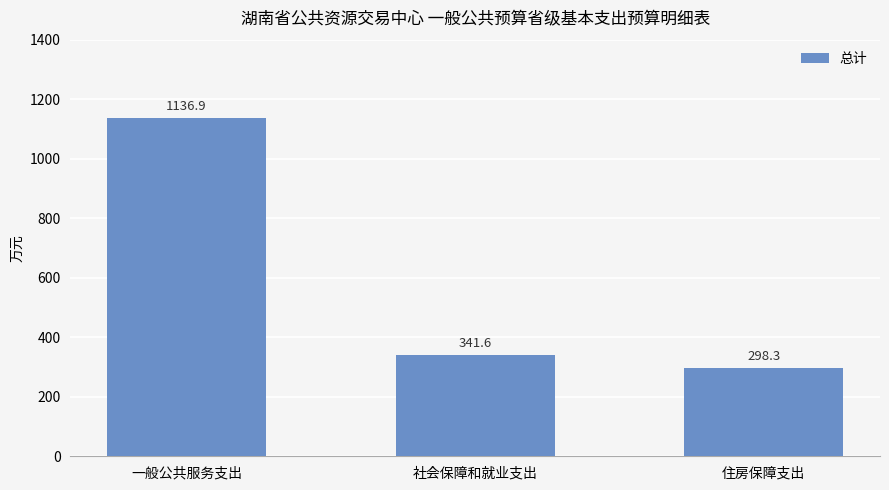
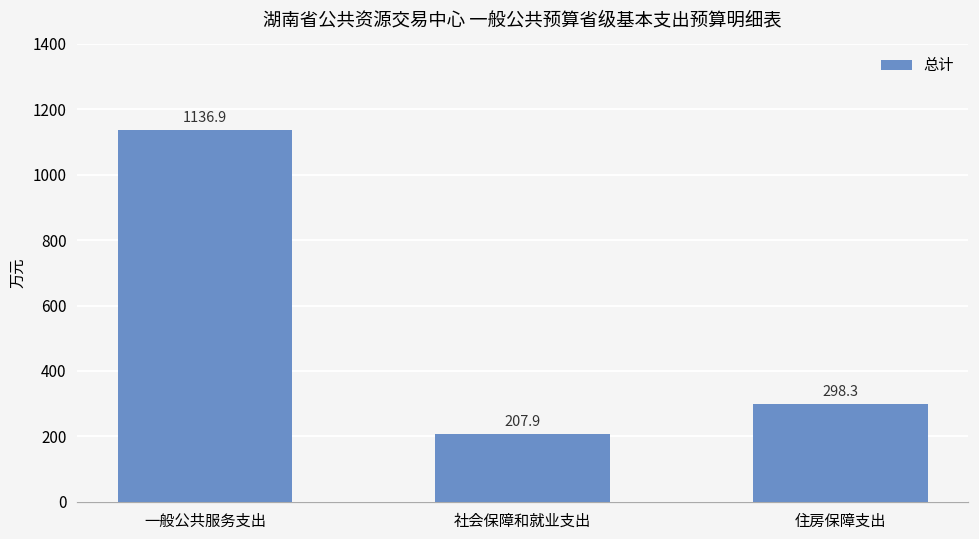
社会保障和就业支出: 341.6 -> 207.9
